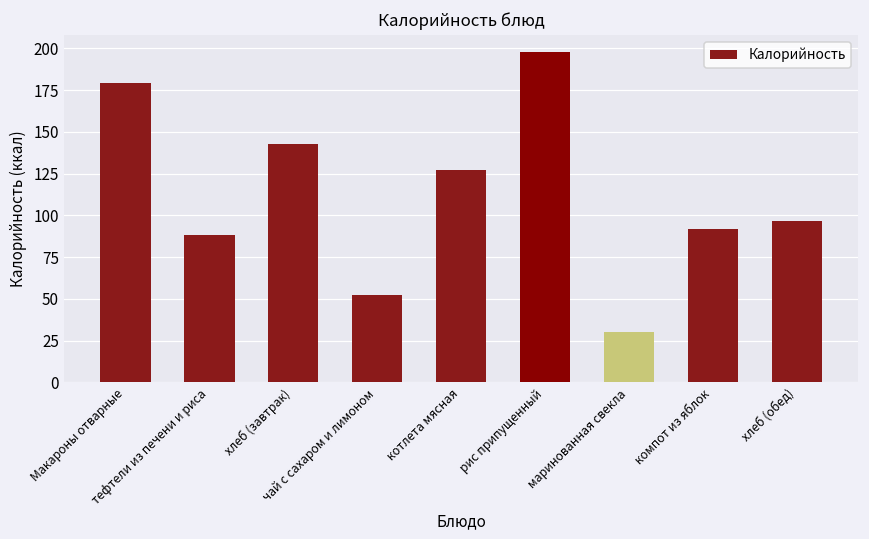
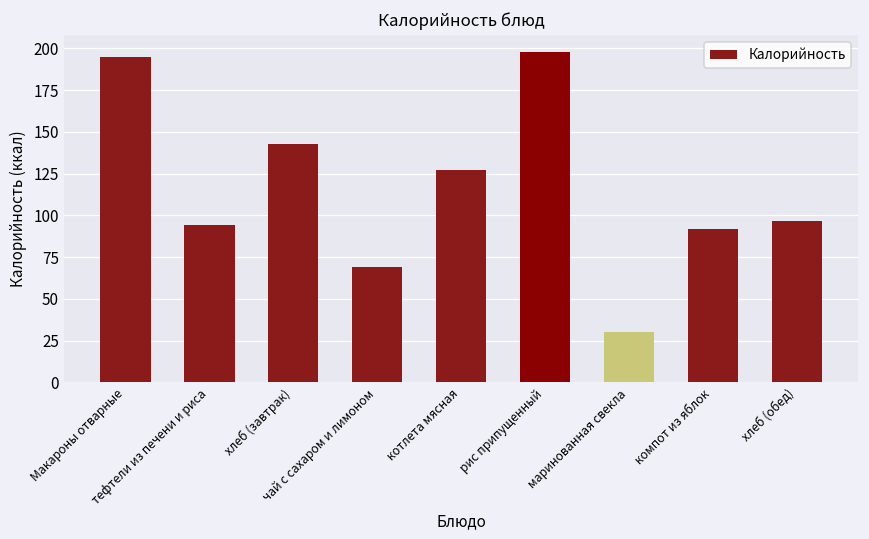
Макароны отварные: 179 -> 195
тефтели из печени и риса: 88 -> 94
чай с сахаром и лимоном: 52 -> 69
